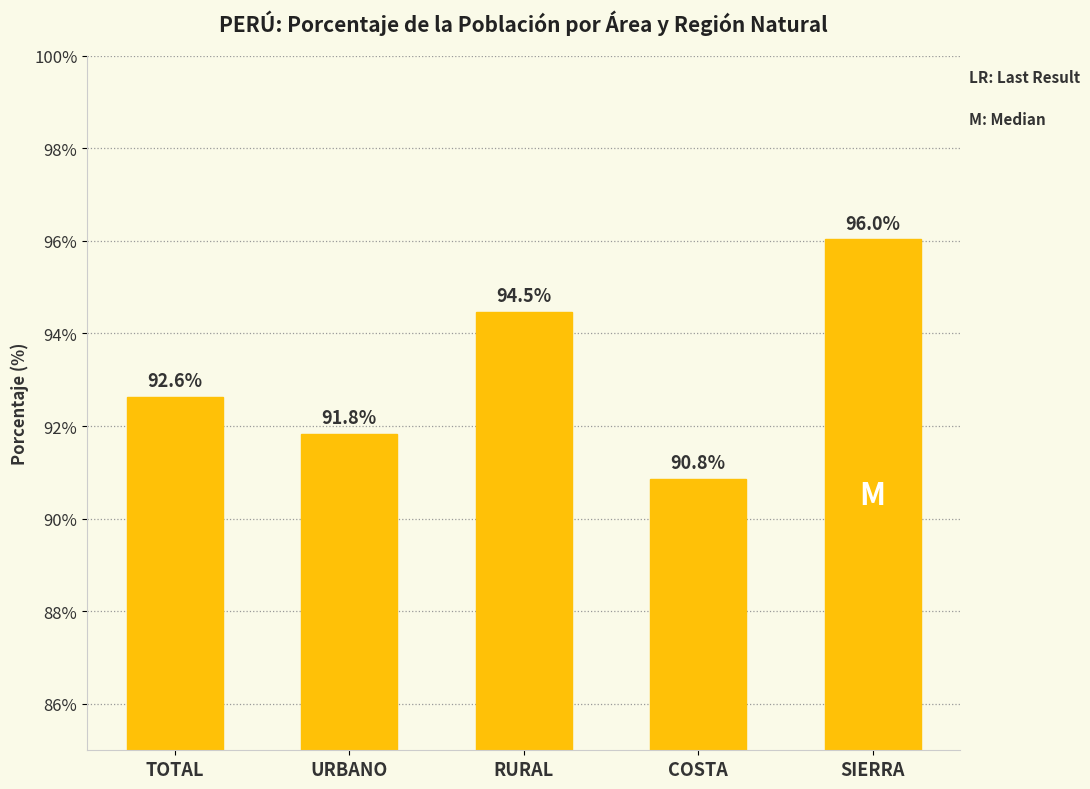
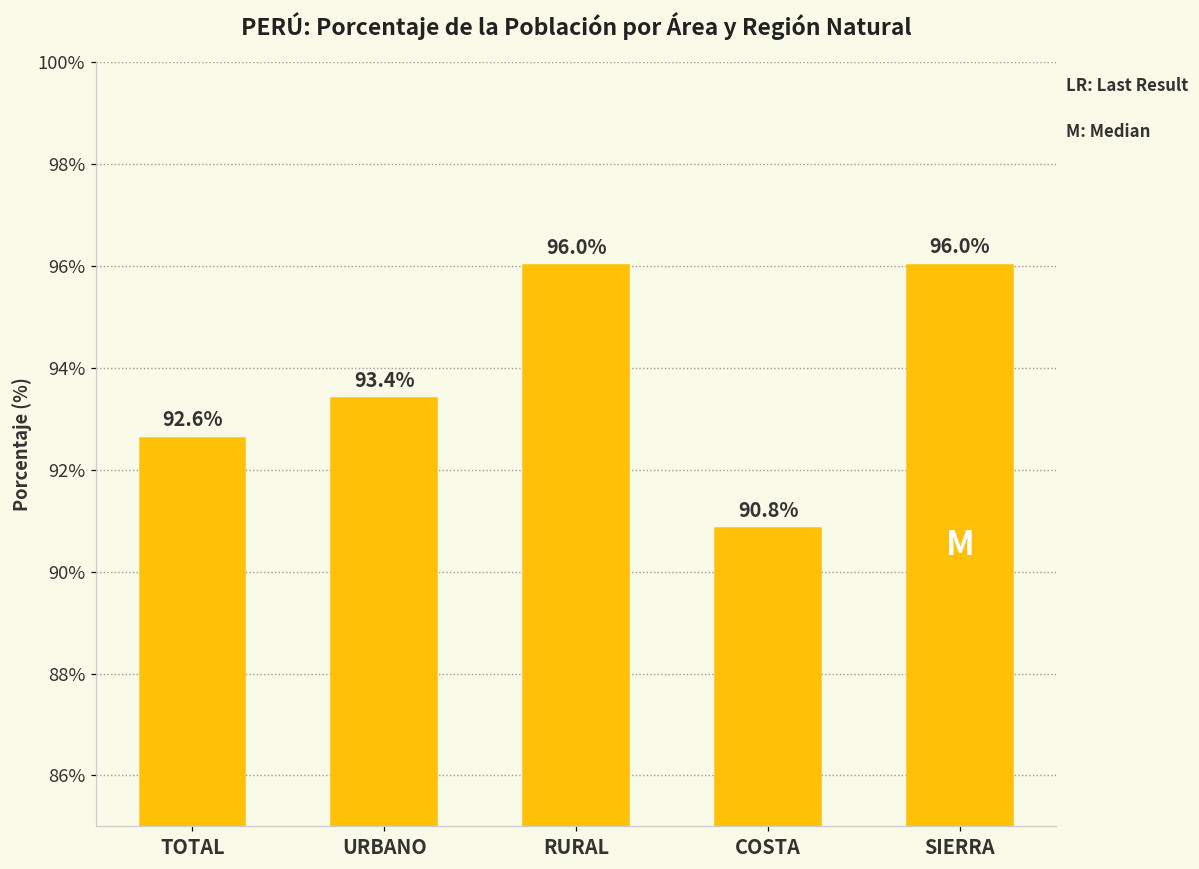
URBANO: 91.8% -> 93.4%
RURAL: 94.5% -> 96.0%
